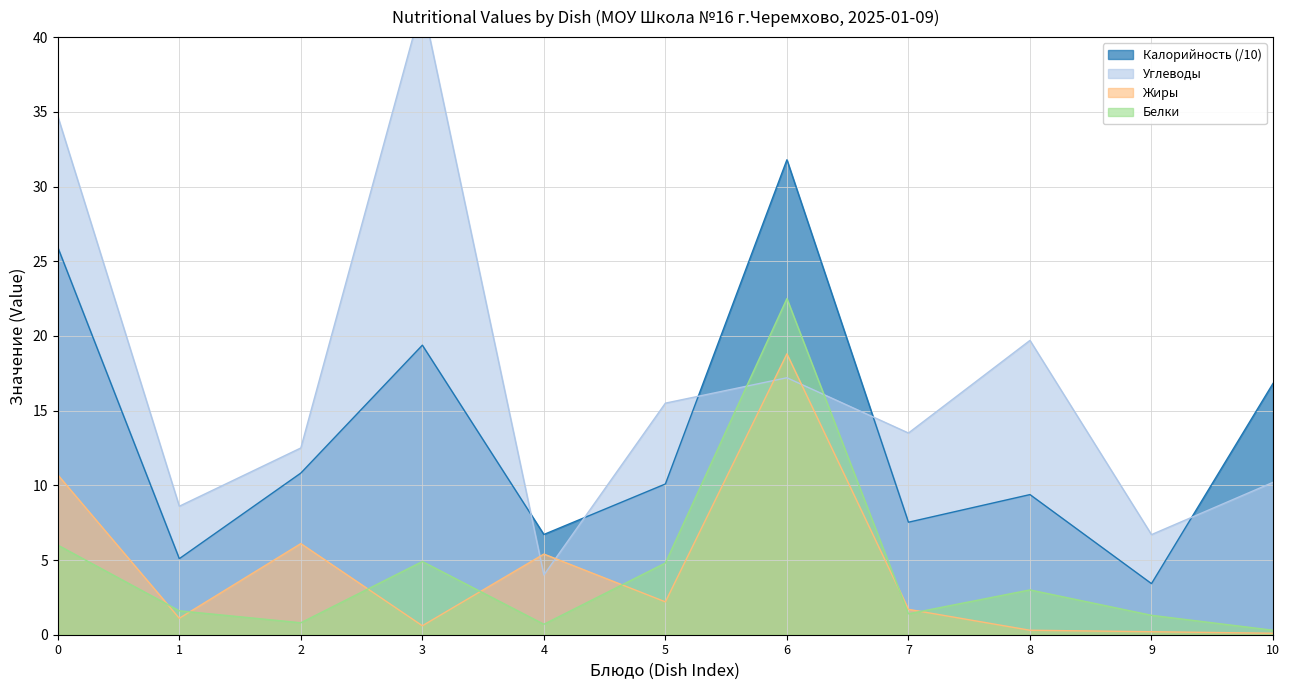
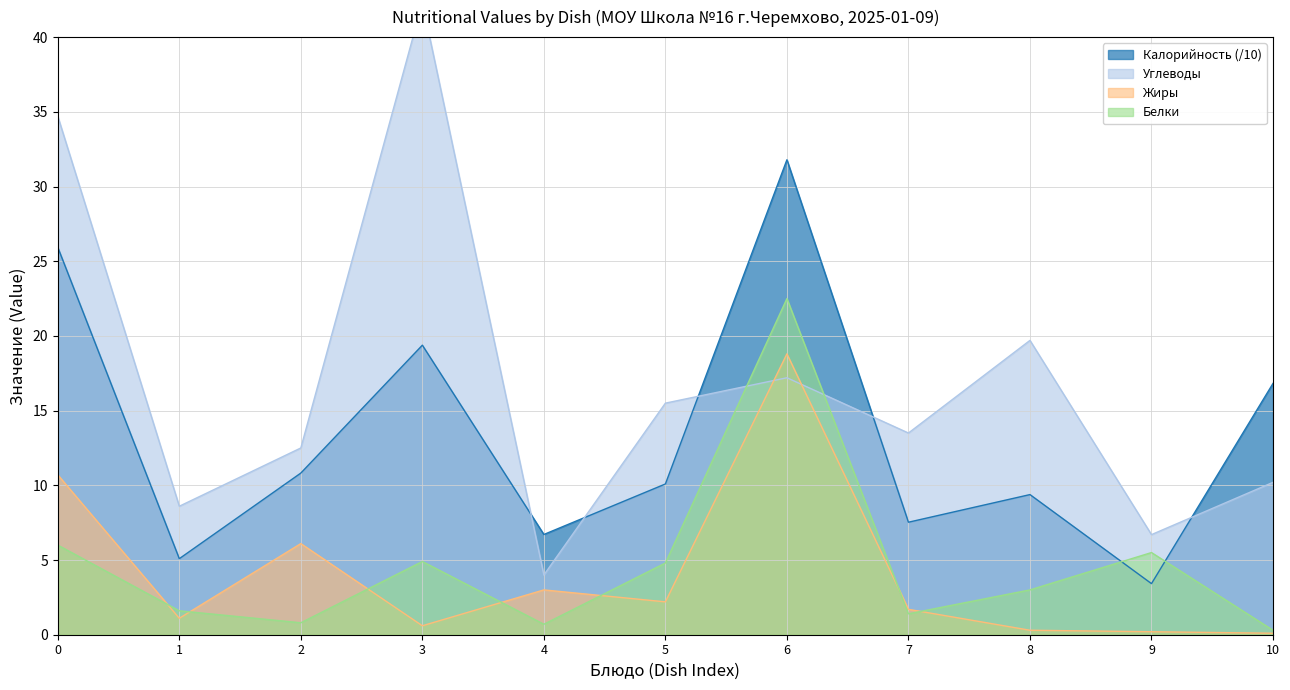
Жиры, 4: 5.4 -> 3.0
Белки, 9: 1.3 -> 5.5
